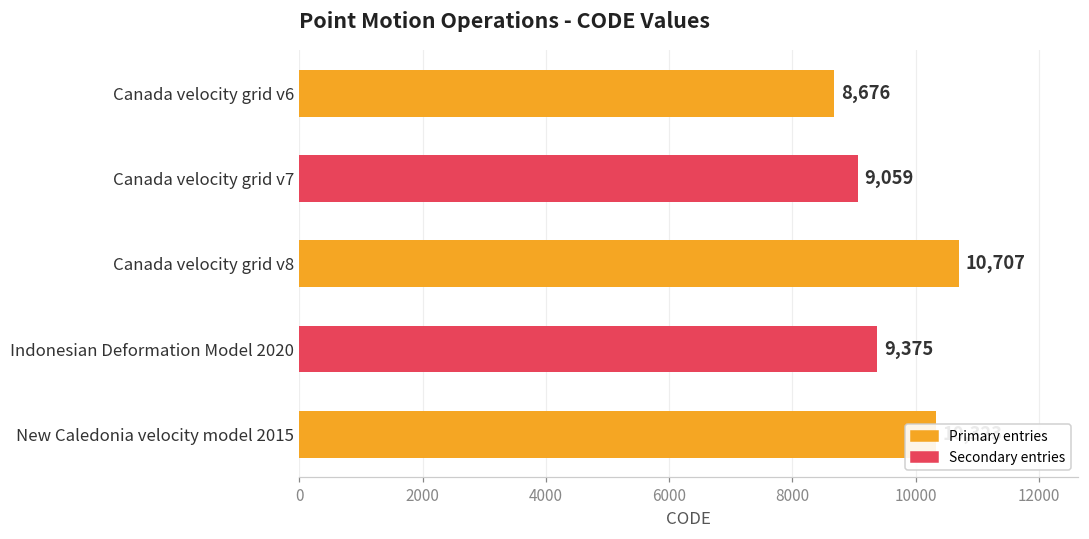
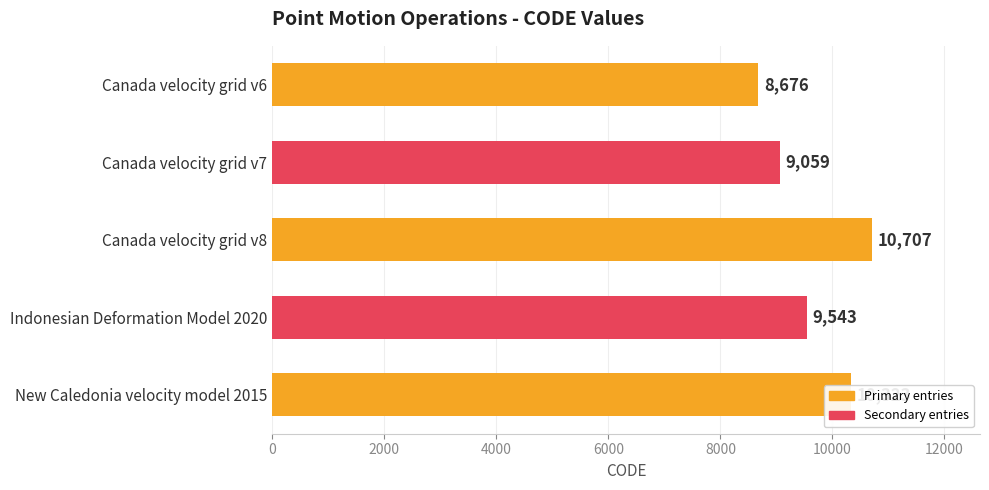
Indonesian Deformation Model 2020: 9,375 -> 9,543
